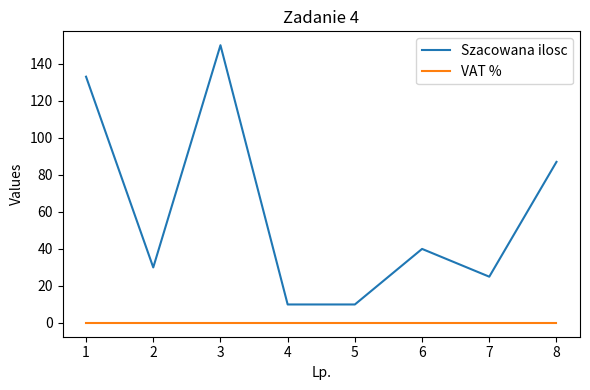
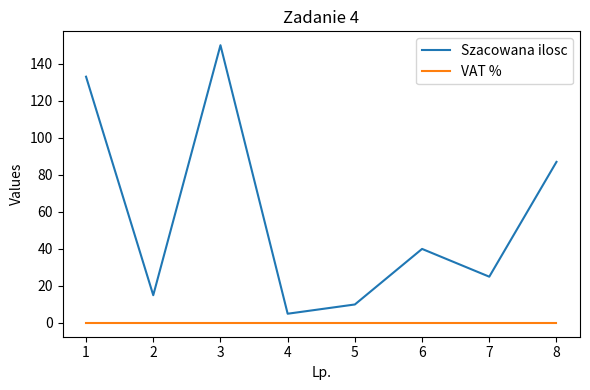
Szacowana ilosc, 2: 30 -> 15
Szacowana ilosc, 4: 10 -> 5
